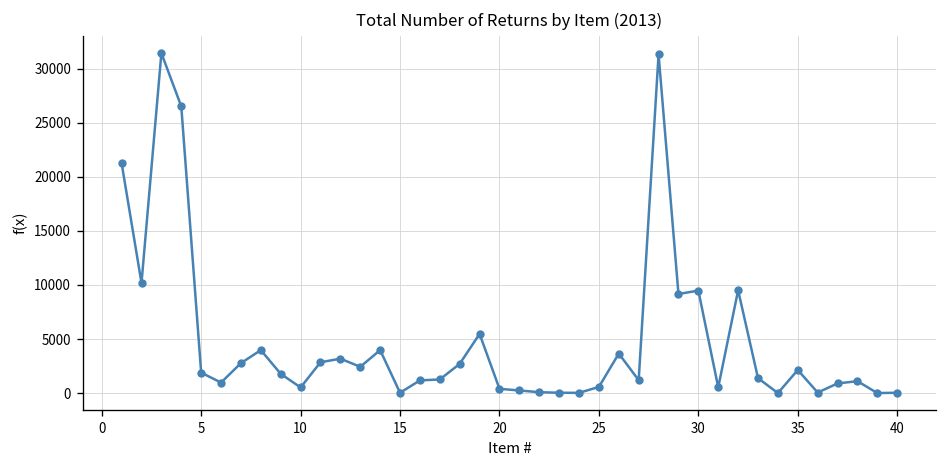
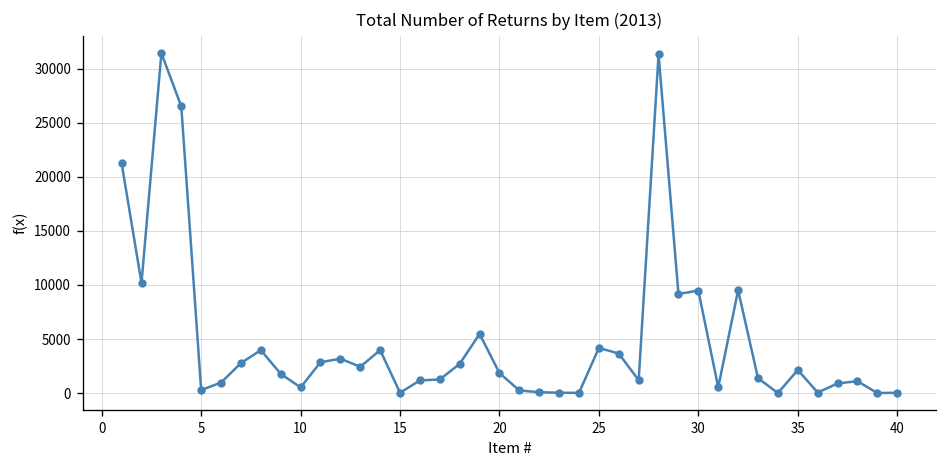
5: 2000 -> 0
20: 0 -> 2000
25: 1000 -> 4000
